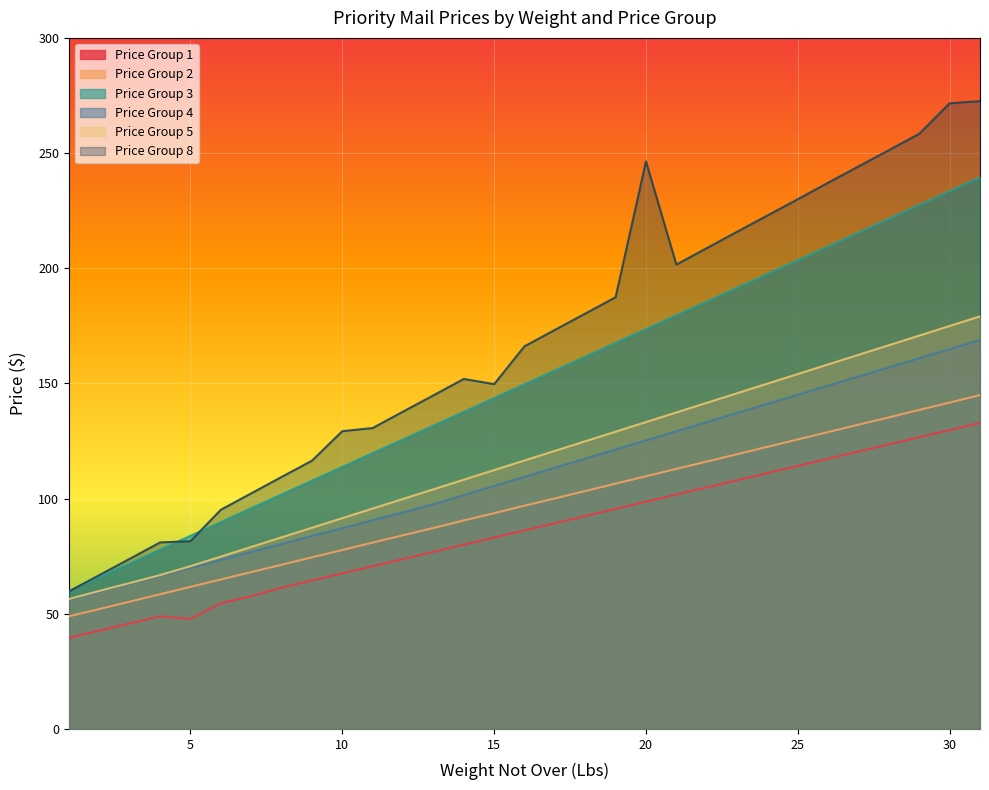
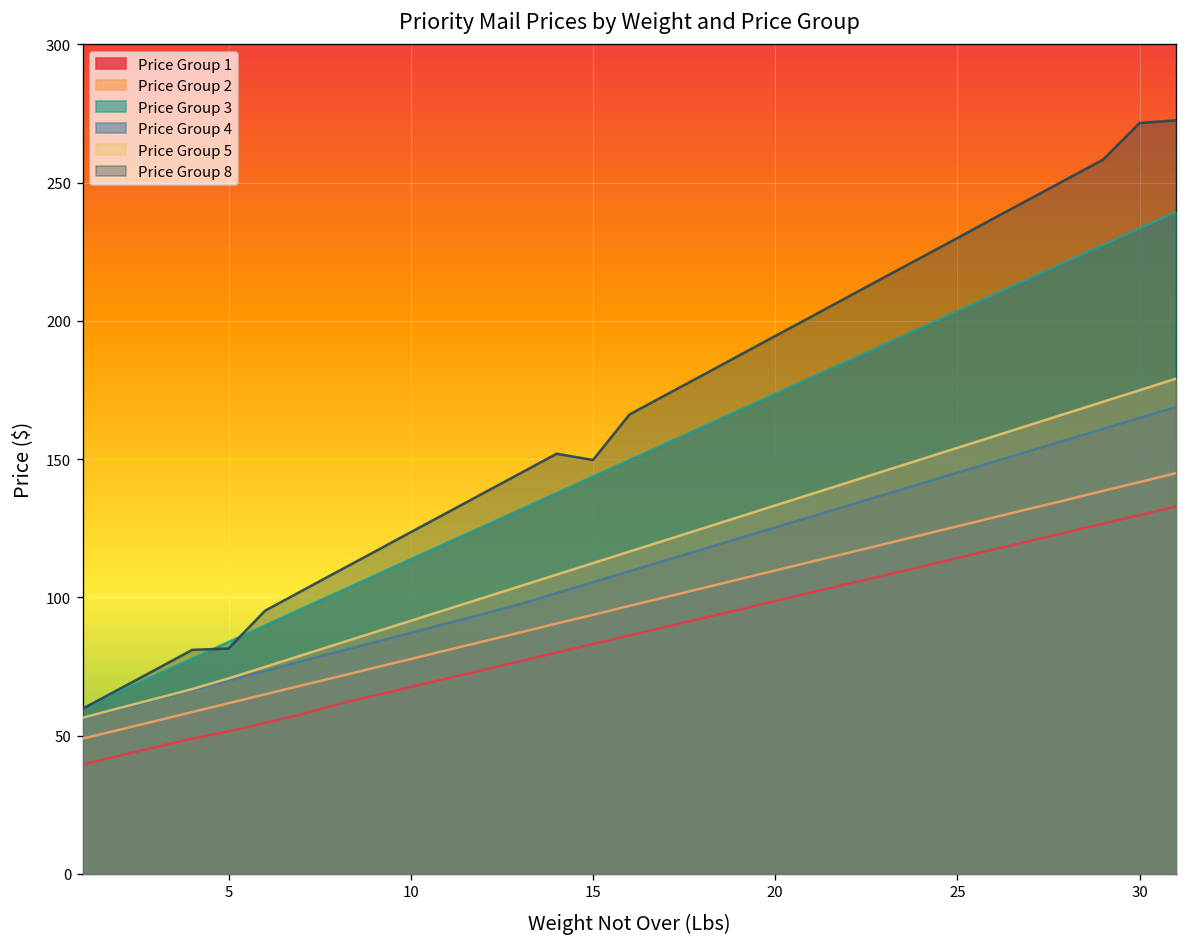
Price Group 1, 5: 48 -> 51
Price Group 8, 10: 129 -> 124
Price Group 8, 20: 246 -> 195
